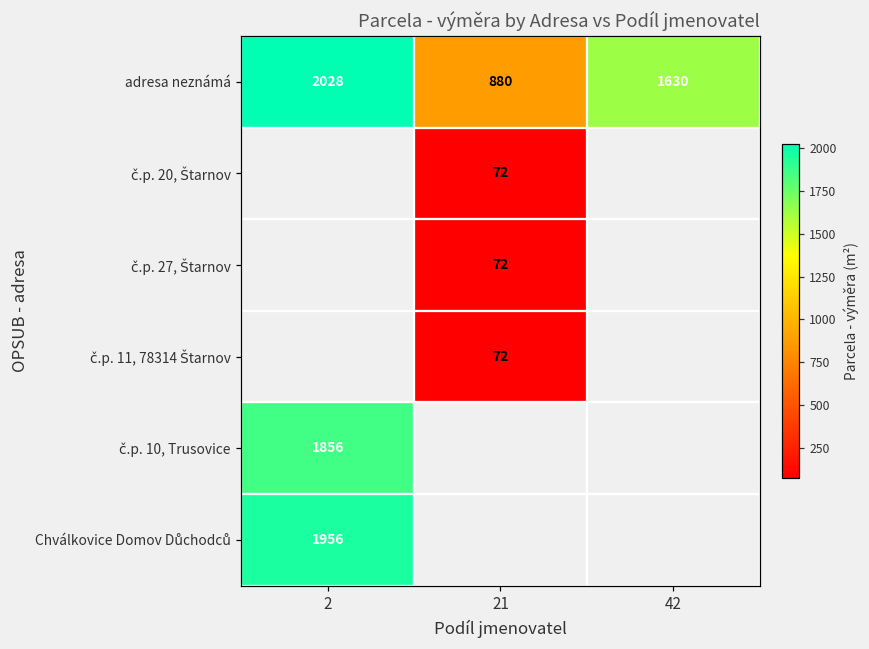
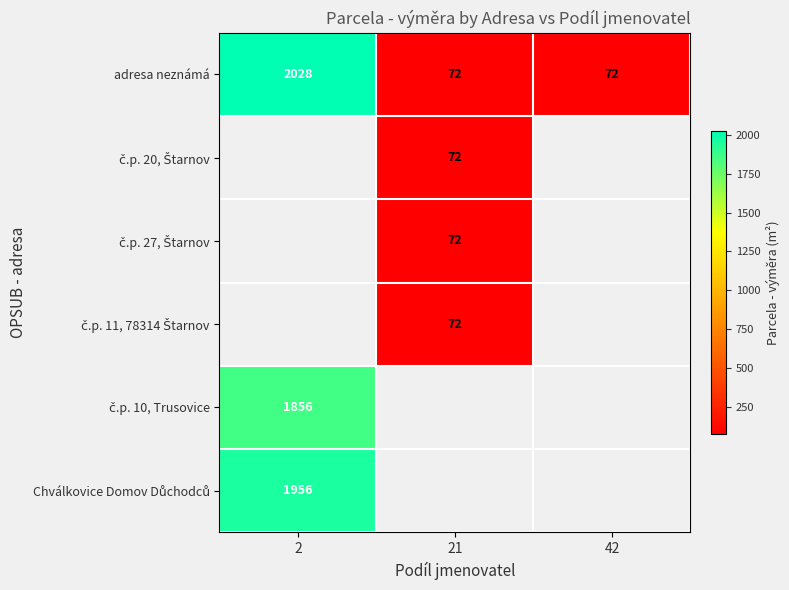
adresa neznámá, 21: 880 -> 72
adresa neznámá, 42: 1630 -> 72
